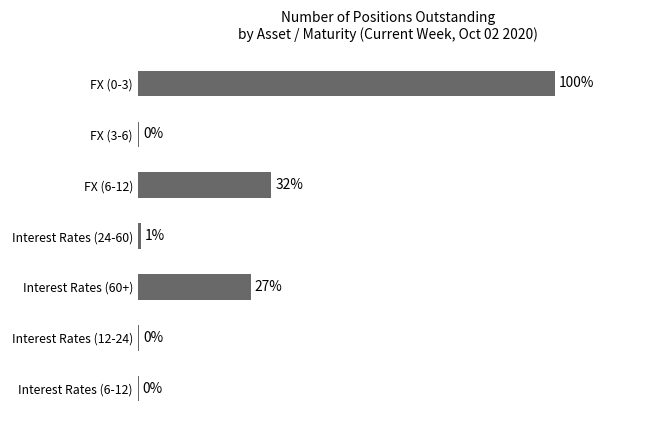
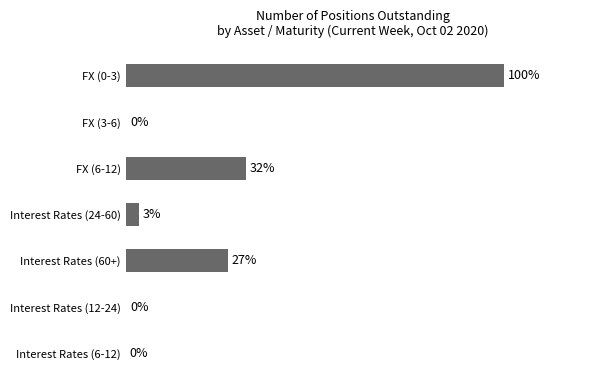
Interest Rates (24-60): 1% -> 3%
